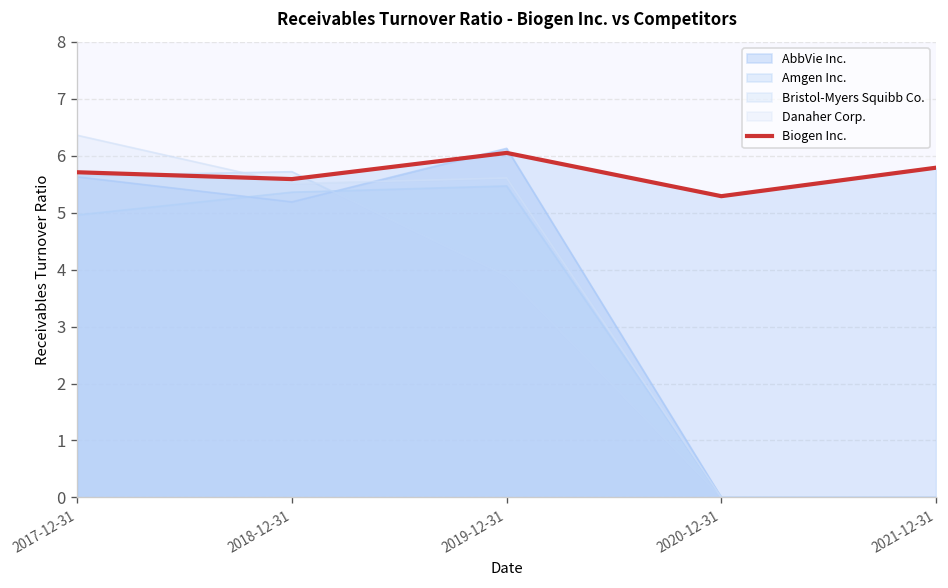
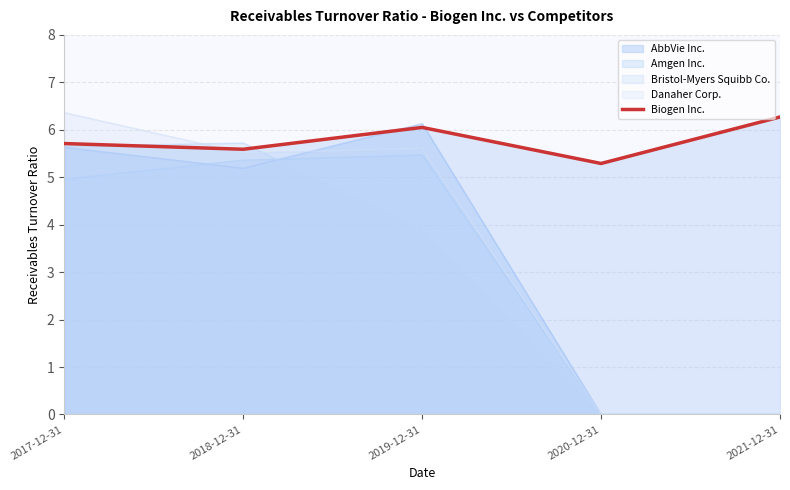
Biogen Inc., 2021-12-31: 5.8 -> 6.3
